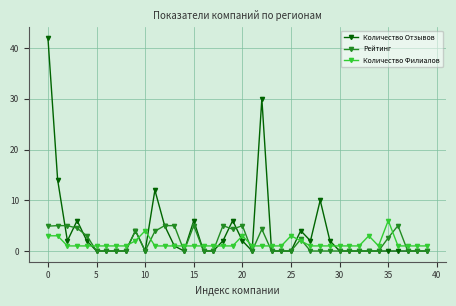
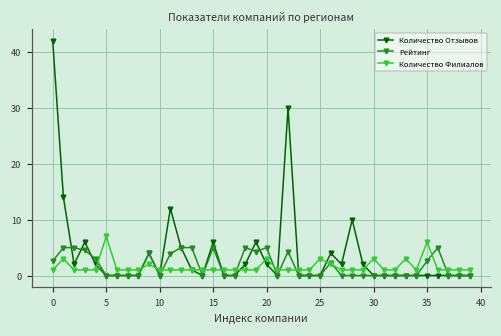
Рейтинг, 0: 5 -> 3
Количество Филиалов, 0: 3 -> 1
Количество Филиалов, 5: 1 -> 7
Количество Филиалов, 10: 4 -> 1
Количество Филиалов, 30: 1 -> 3
